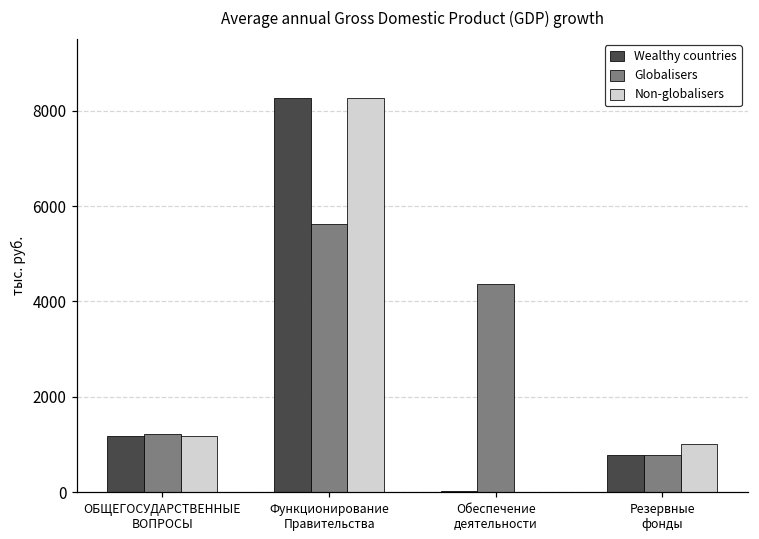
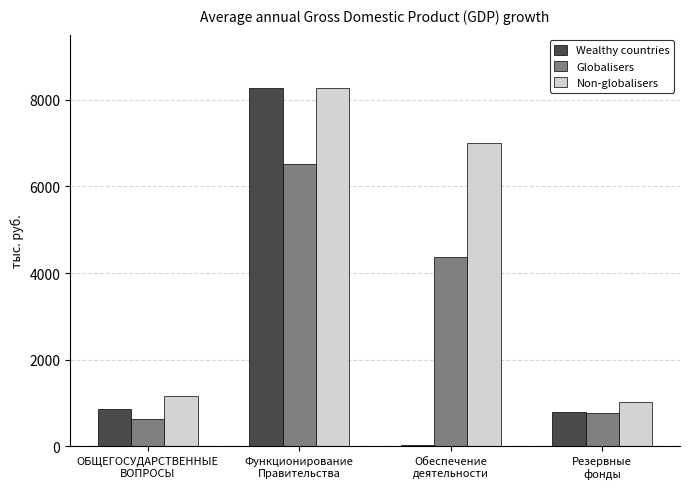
Wealthy countries, ОБЩЕГОСУДАРСТВЕННЫЕ ВОПРОСЫ: 1200 -> 900
Globalisers, ОБЩЕГОСУДАРСТВЕННЫЕ ВОПРОСЫ: 1200 -> 600
Globalisers, Функционирование Правительства: 5600 -> 6500
Non-globalisers, Обеспечение деятельности: 0 -> 7000
